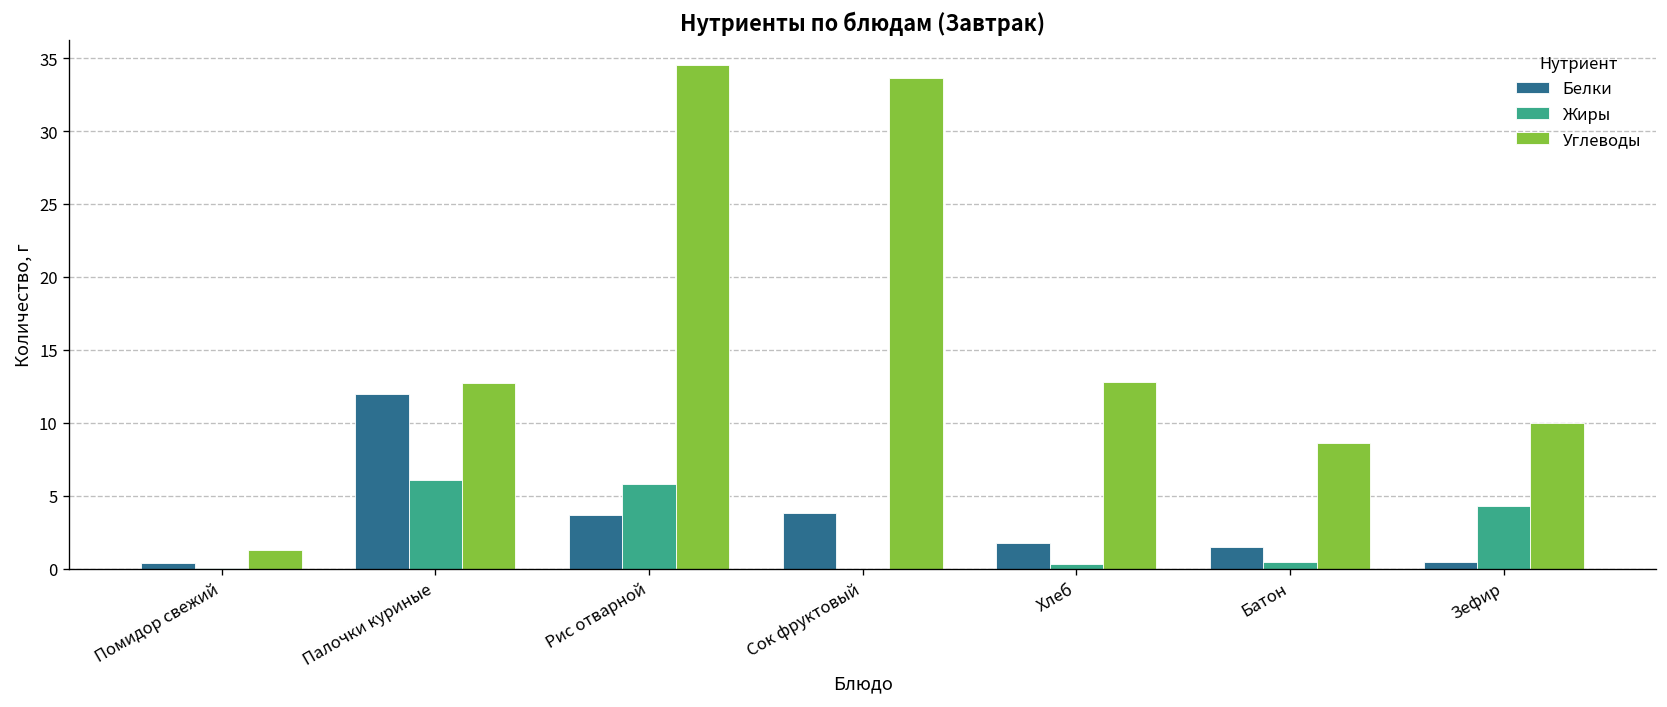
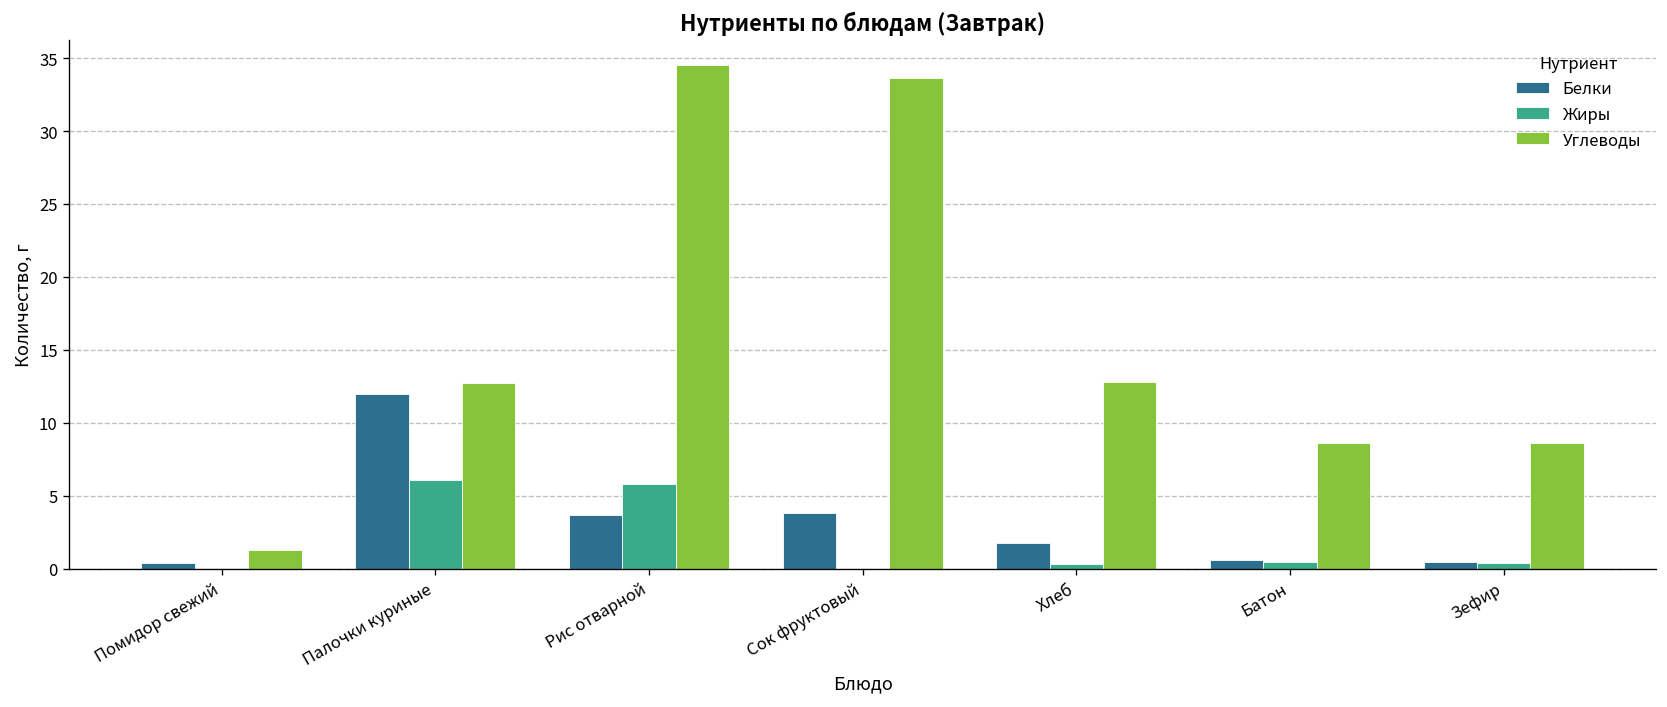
Белки, Батон: 1.5 -> 0.6
Жиры, Зефир: 4.3 -> 0.4
Углеводы, Зефир: 10.0 -> 8.6
